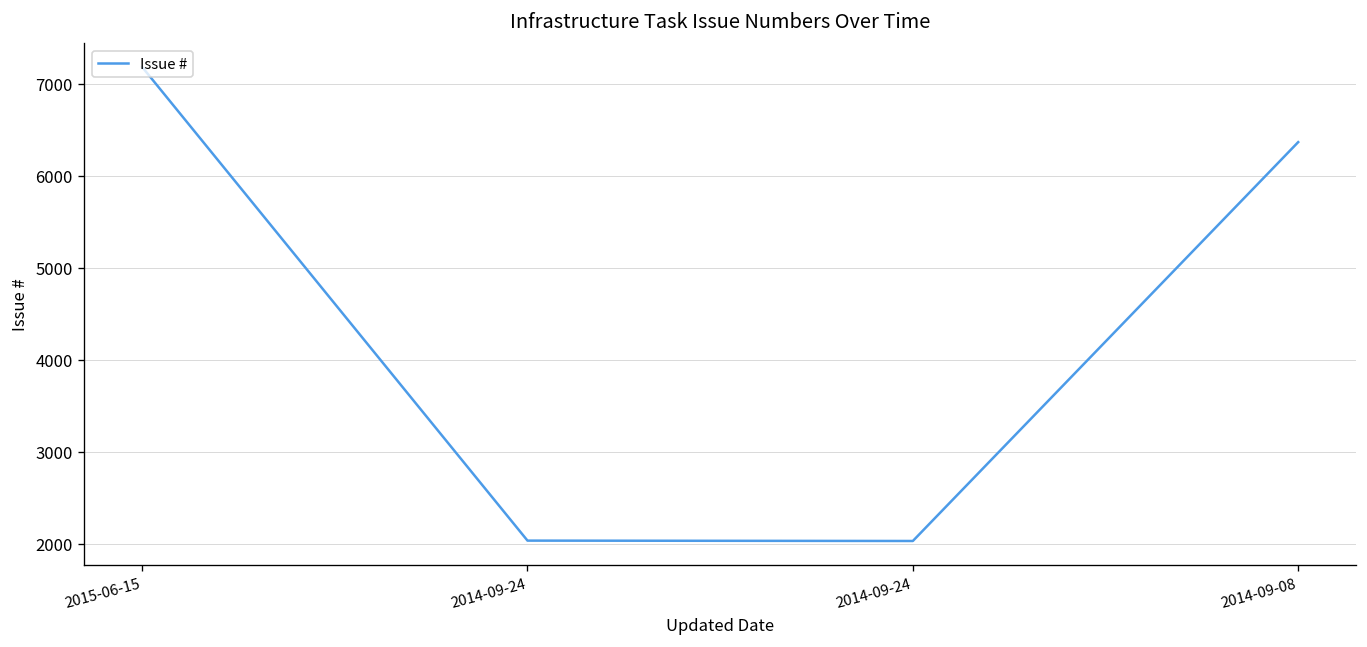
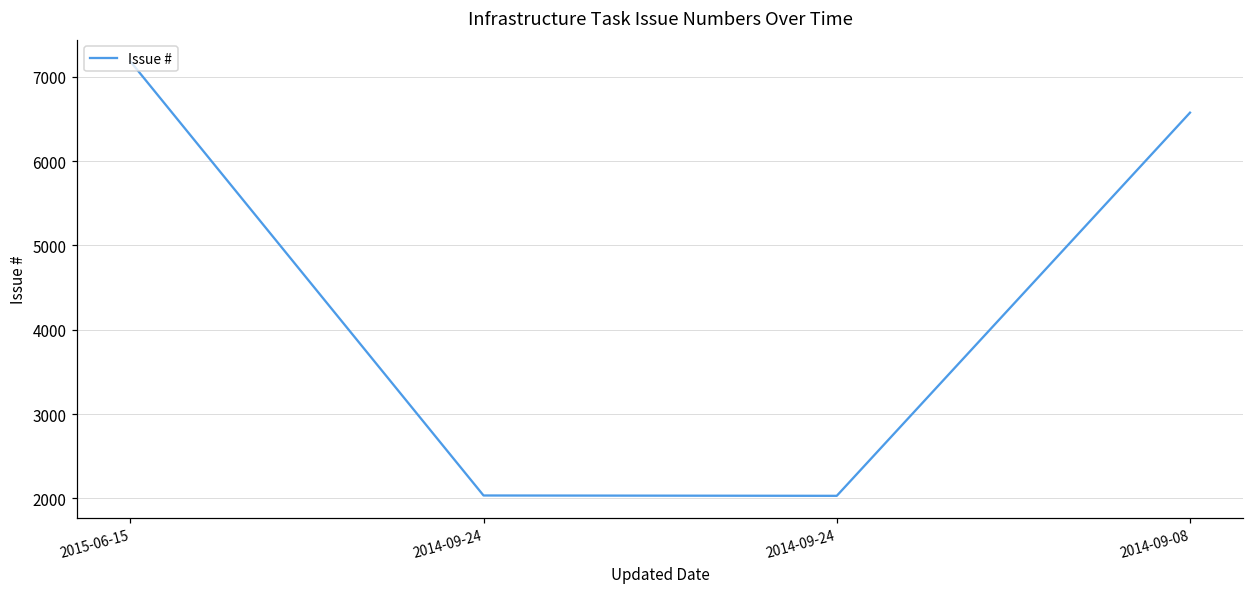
2014-09-08: 6400 -> 6600
